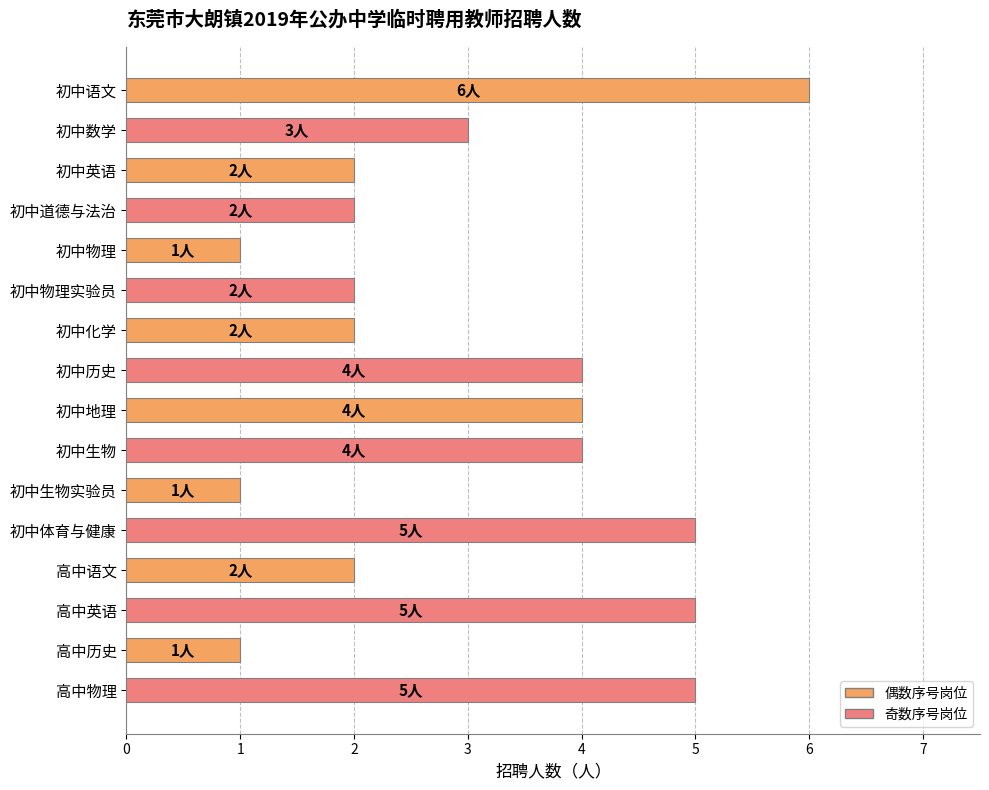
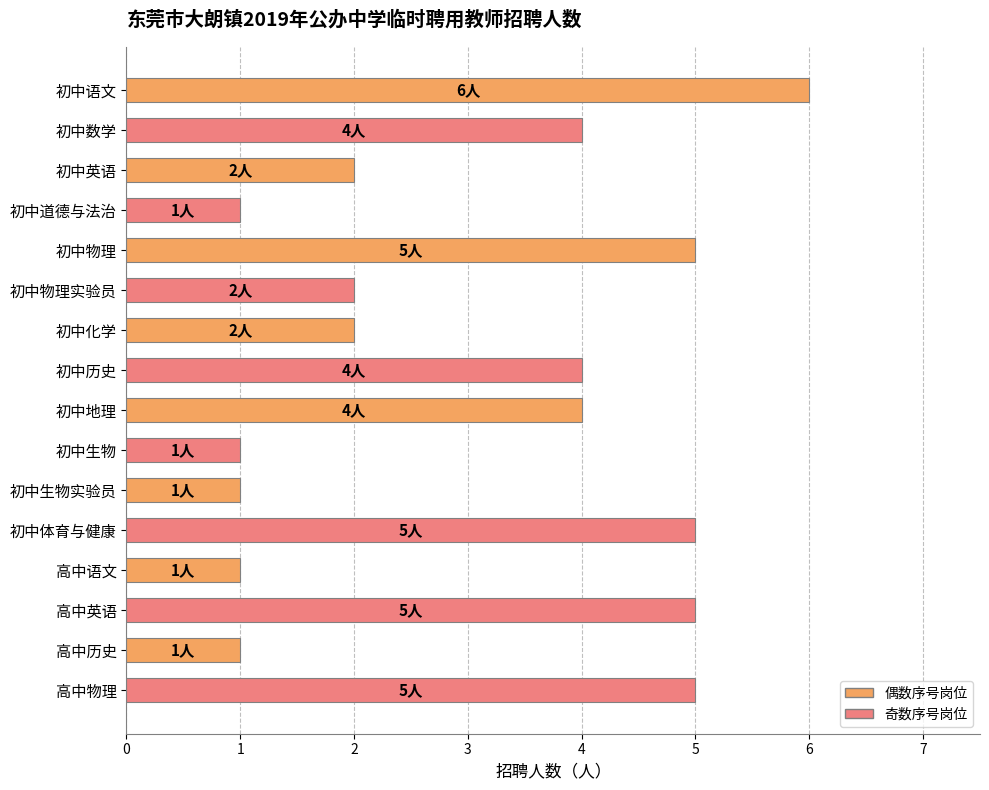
初中数学: 3人 -> 4人
初中道德与法治: 2人 -> 1人
初中物理: 1人 -> 5人
初中生物: 4人 -> 1人
高中语文: 2人 -> 1人
